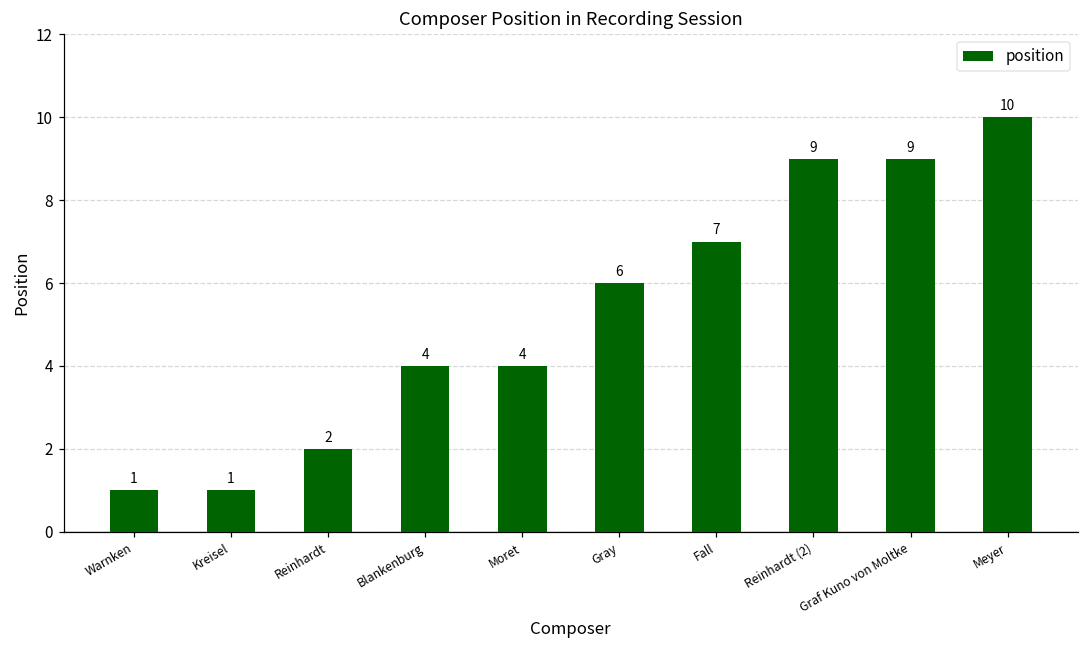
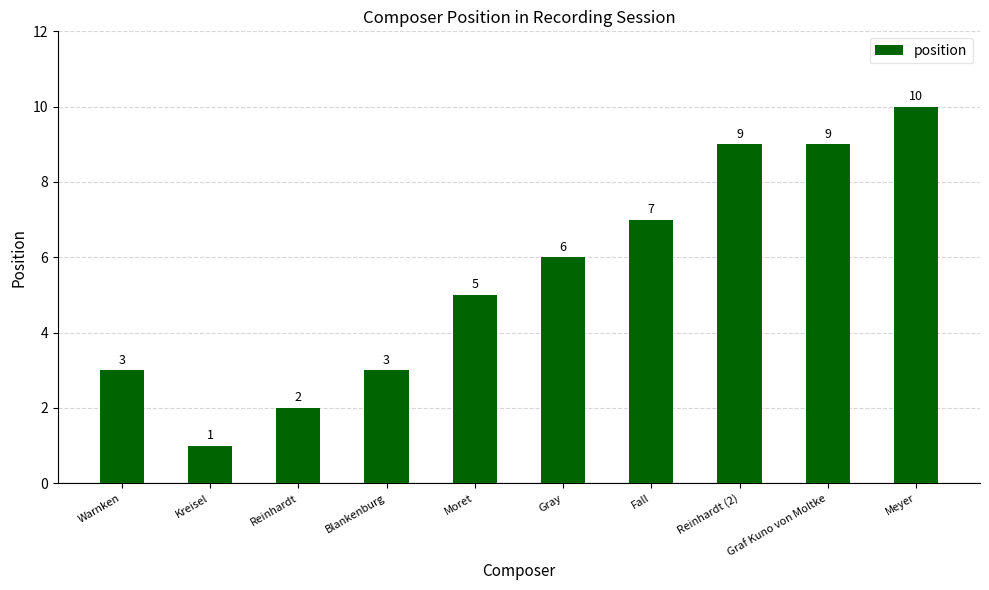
Warnken: 1 -> 3
Blankenburg: 4 -> 3
Moret: 4 -> 5
